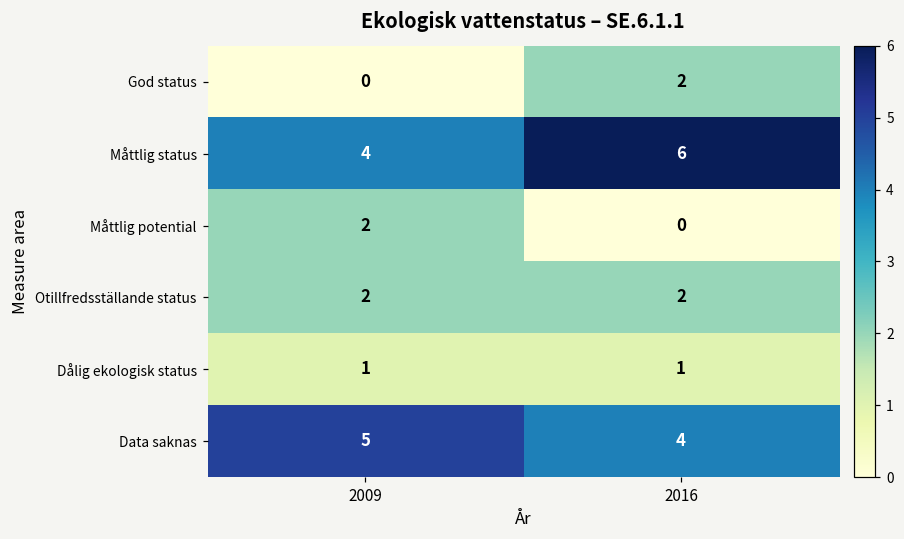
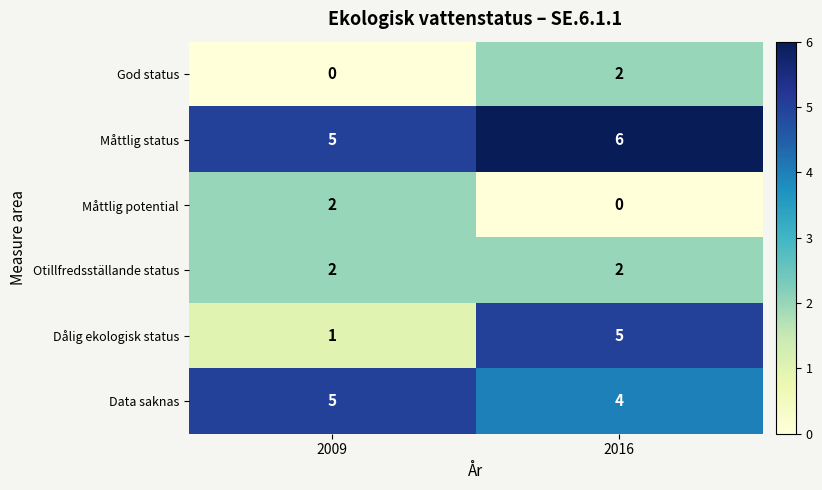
Måttlig status, 2009: 4 -> 5
Dålig ekologisk status, 2016: 1 -> 5
